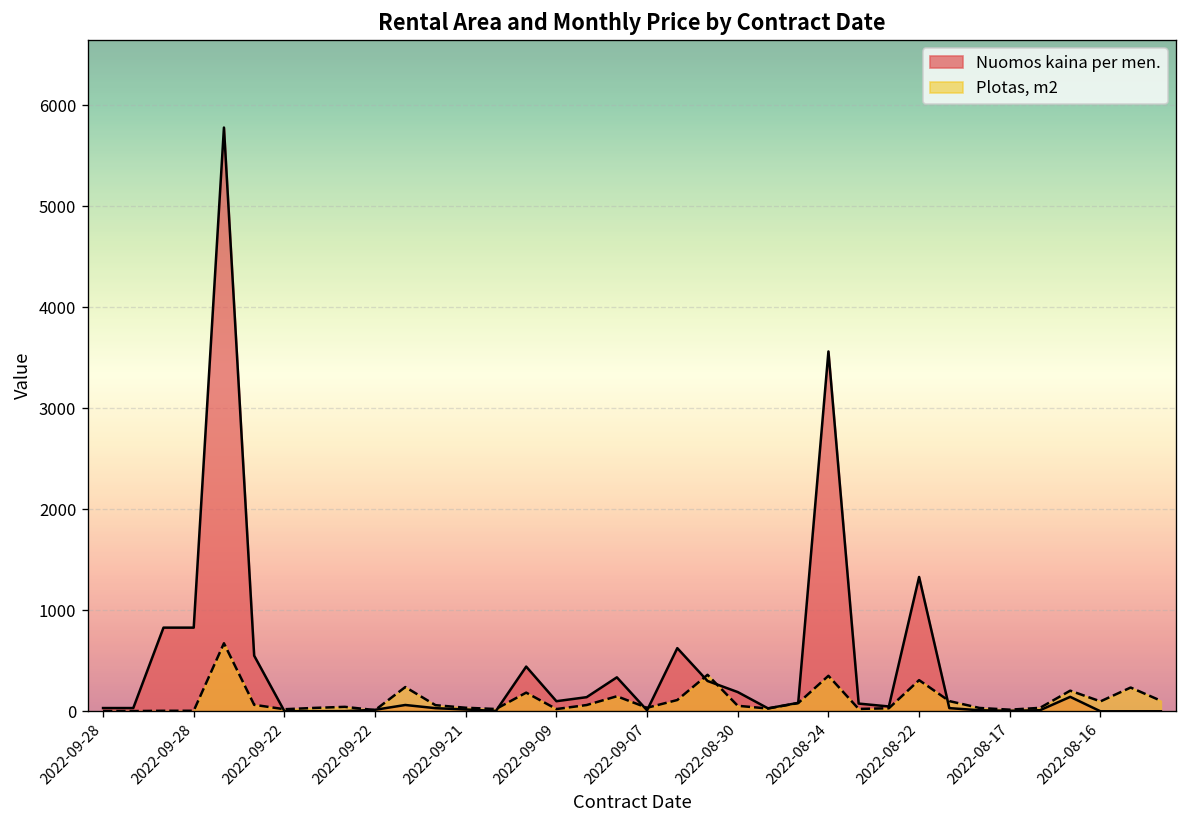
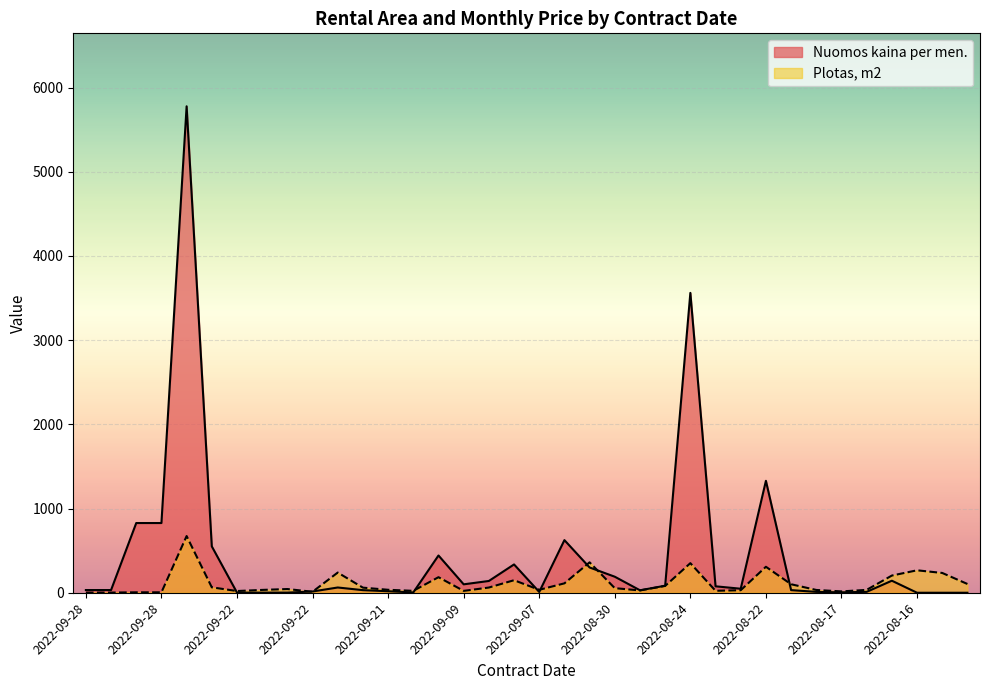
Plotas, m2, 2022-08-16: 100 -> 300
